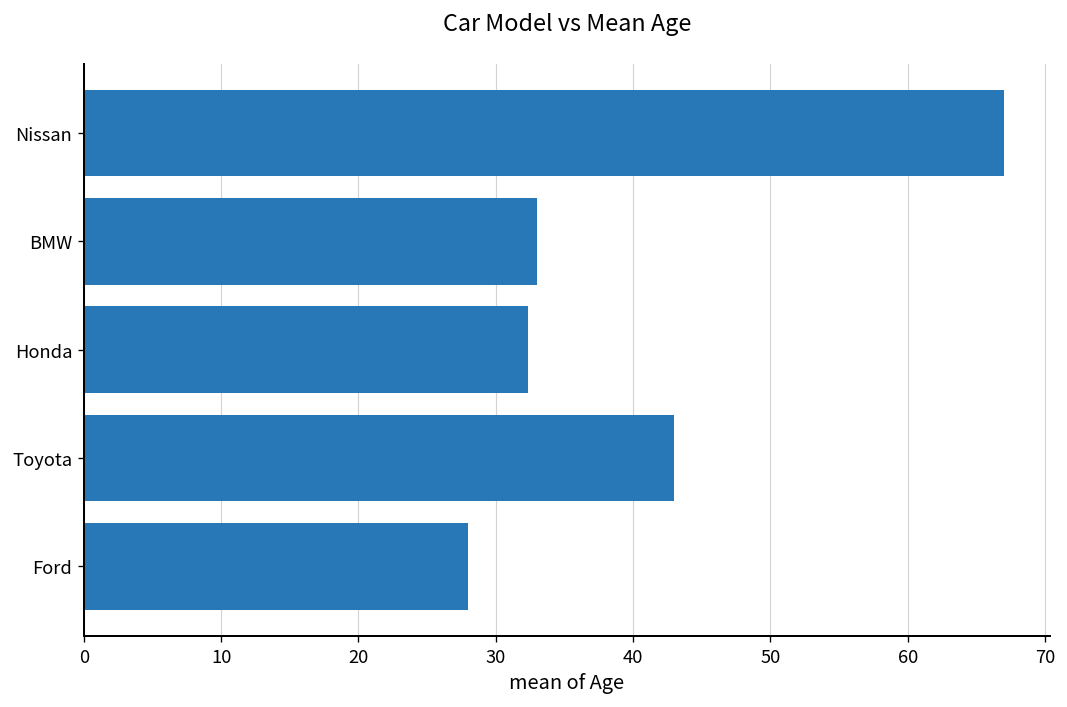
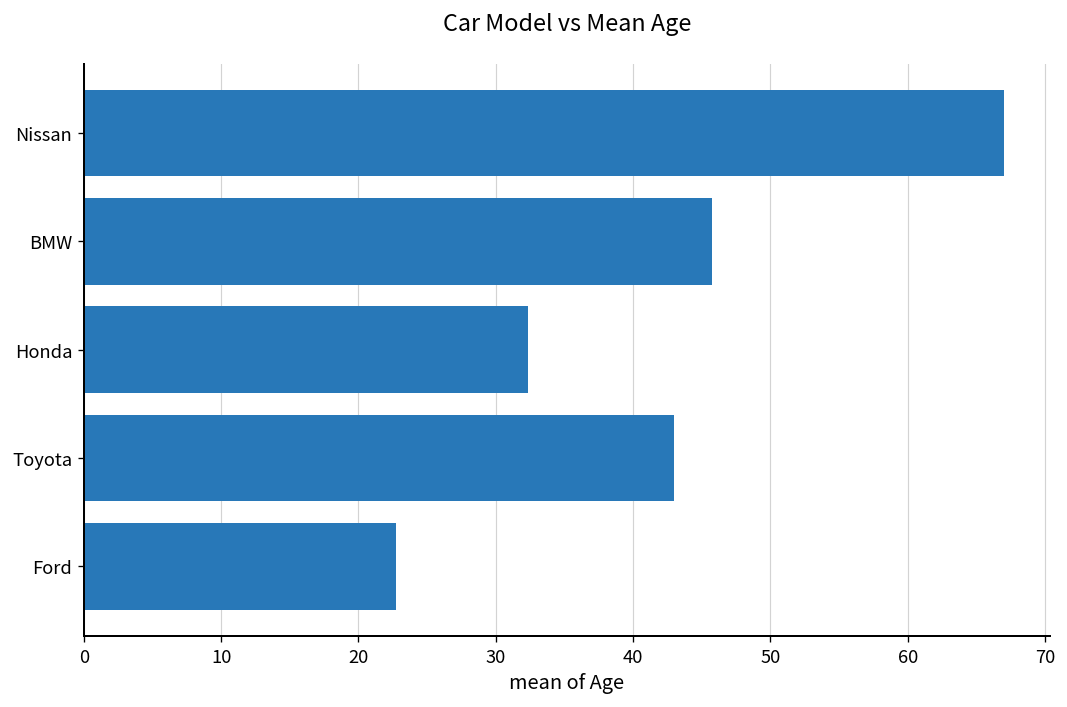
BMW: 33.0 -> 45.8
Ford: 28.0 -> 22.7
